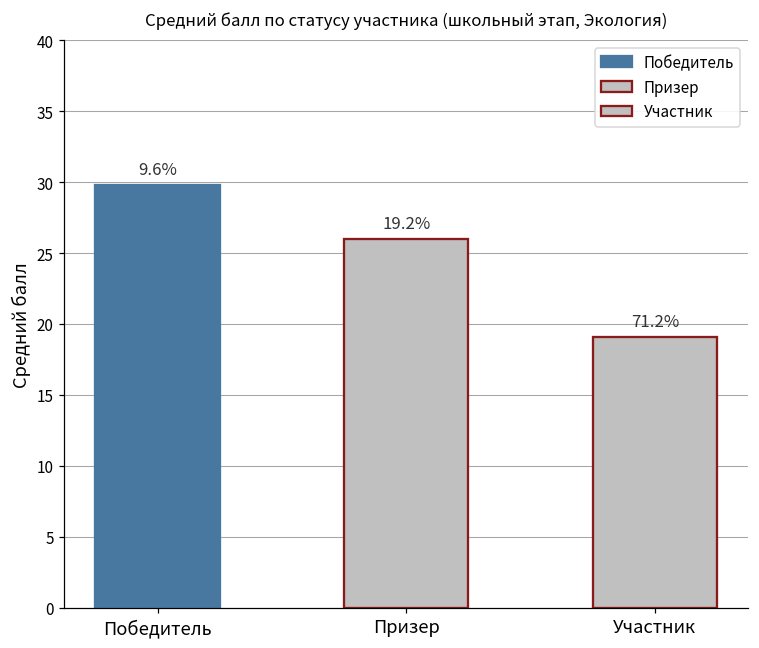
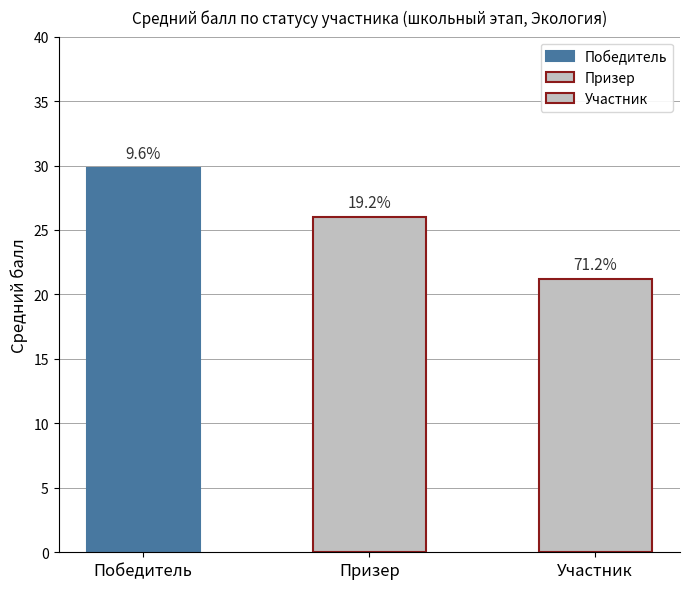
Участник: 19.1 -> 21.2
